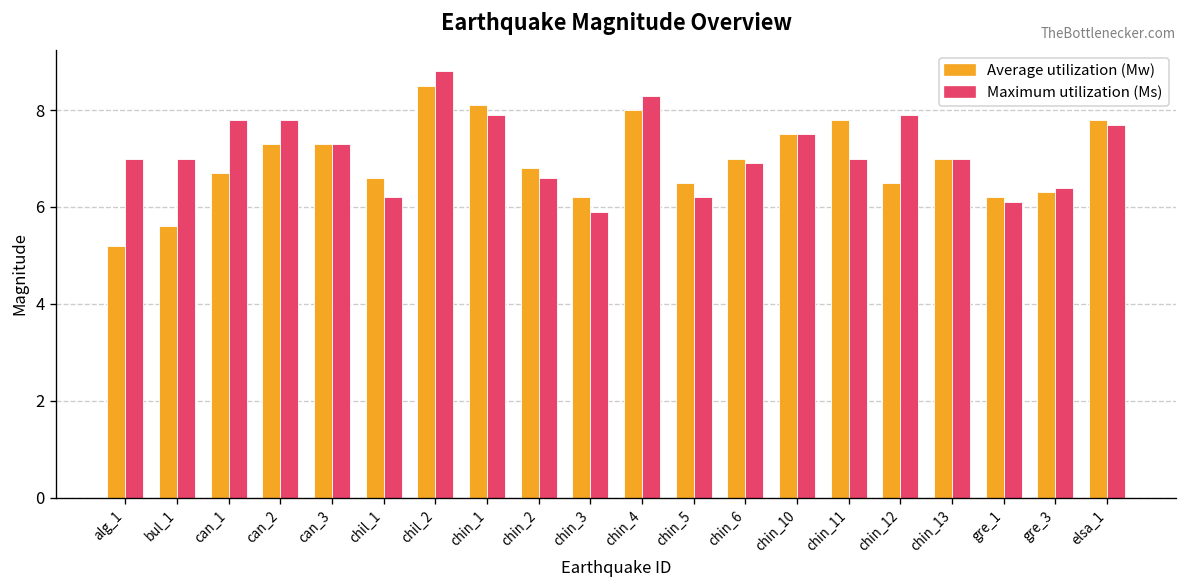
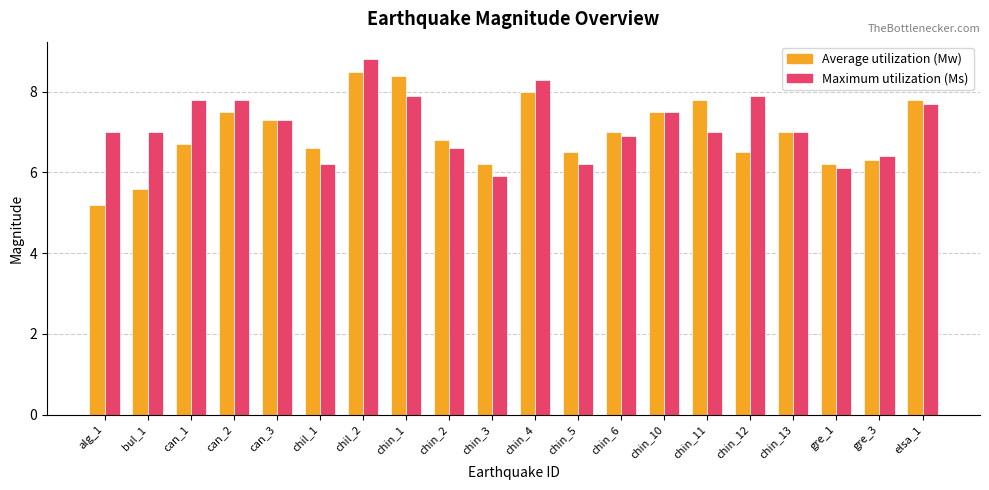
Average utilization (Mw), can_2: 7.3 -> 7.5
Average utilization (Mw), chin_1: 8.1 -> 8.4
